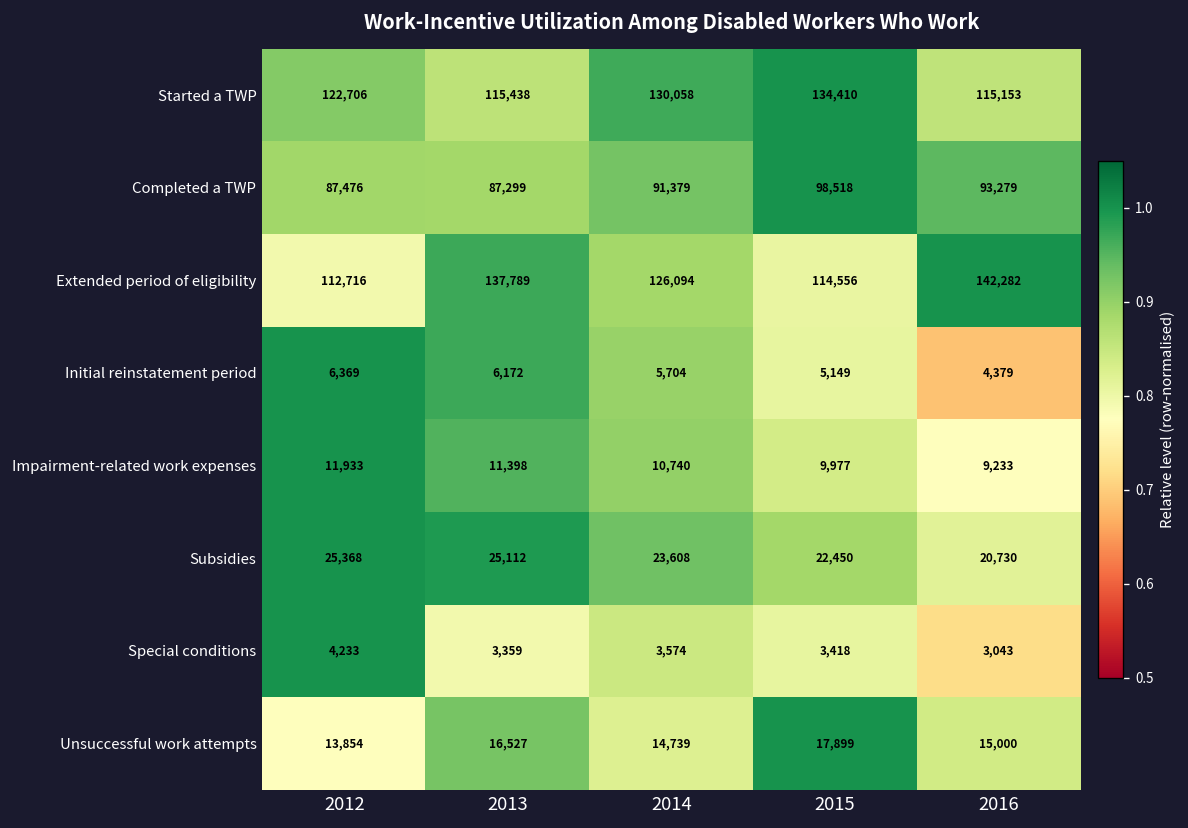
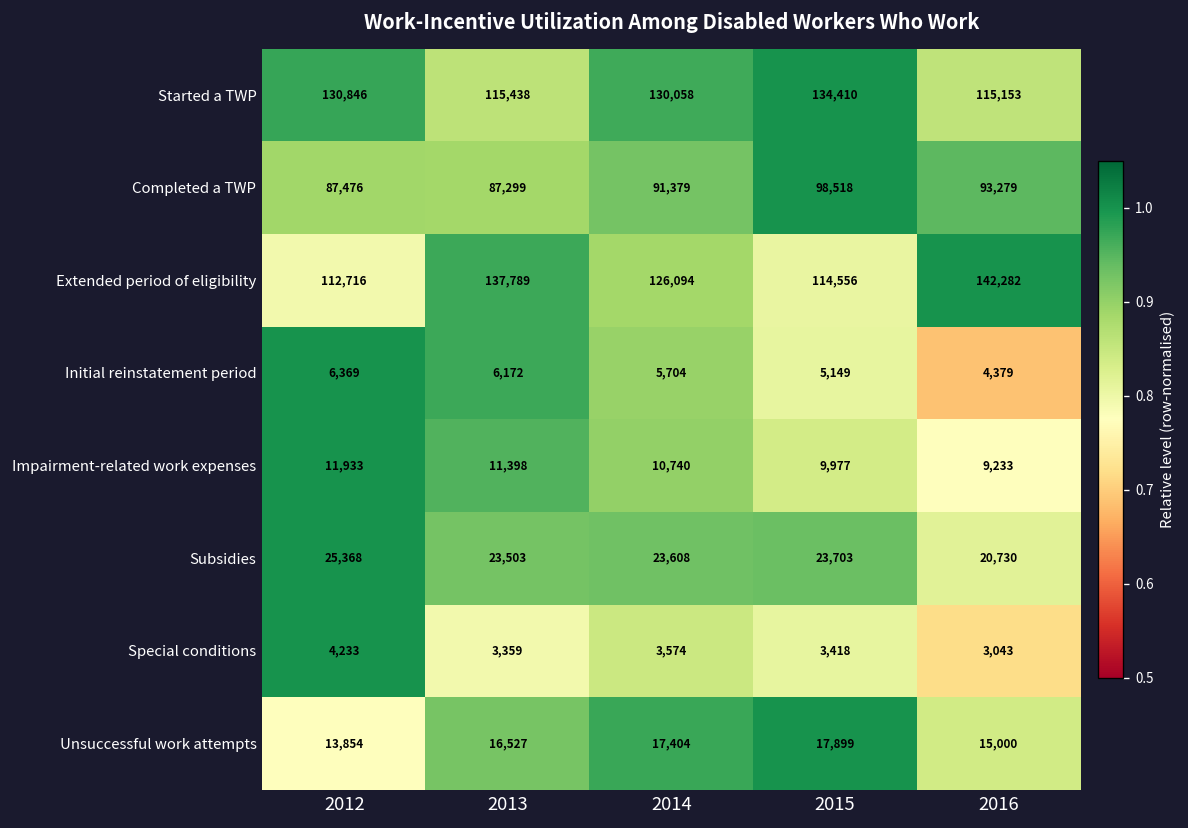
Started a TWP, 2012: 122,706 -> 130,846
Subsidies, 2013: 25,112 -> 23,503
Subsidies, 2015: 22,450 -> 23,703
Unsuccessful work attempts, 2014: 14,739 -> 17,404
